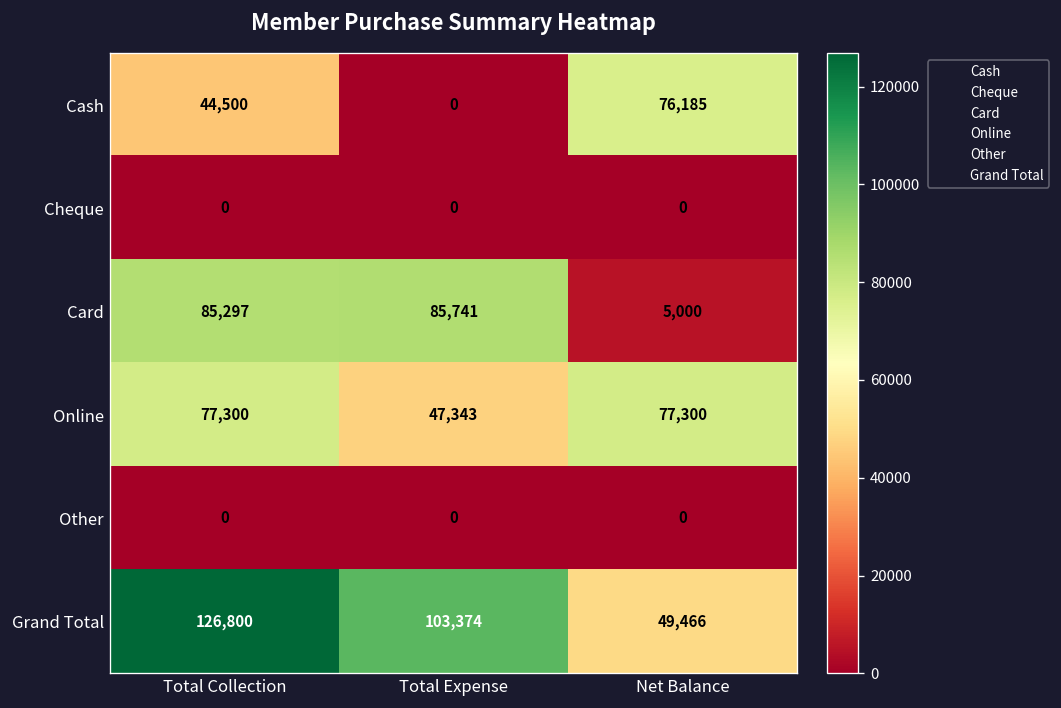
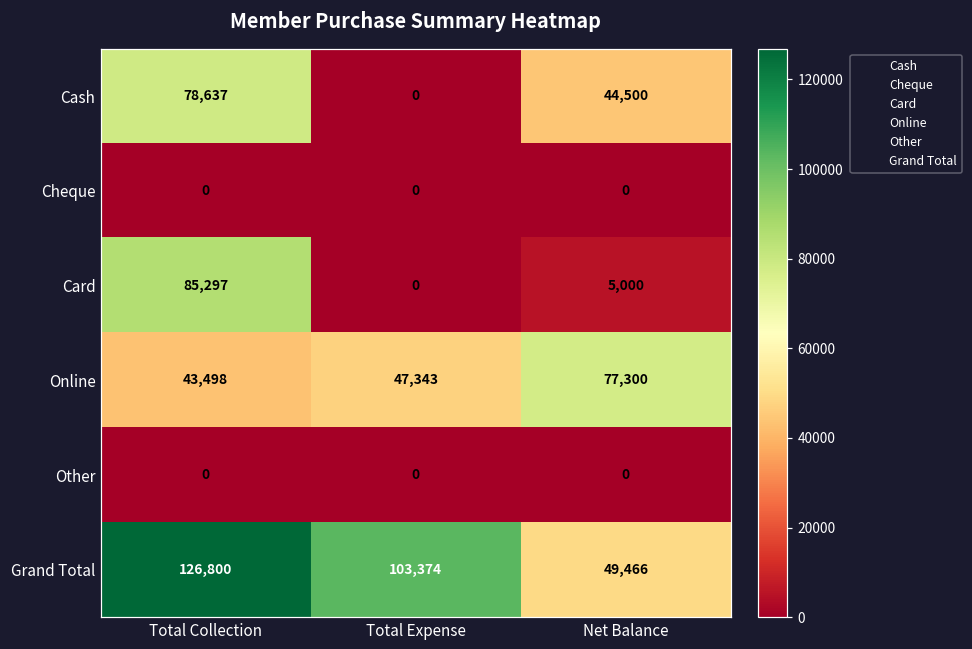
Cash, Total Collection: 44,500 -> 78,637
Cash, Net Balance: 76,185 -> 44,500
Card, Total Expense: 85,741 -> 0
Online, Total Collection: 77,300 -> 43,498
